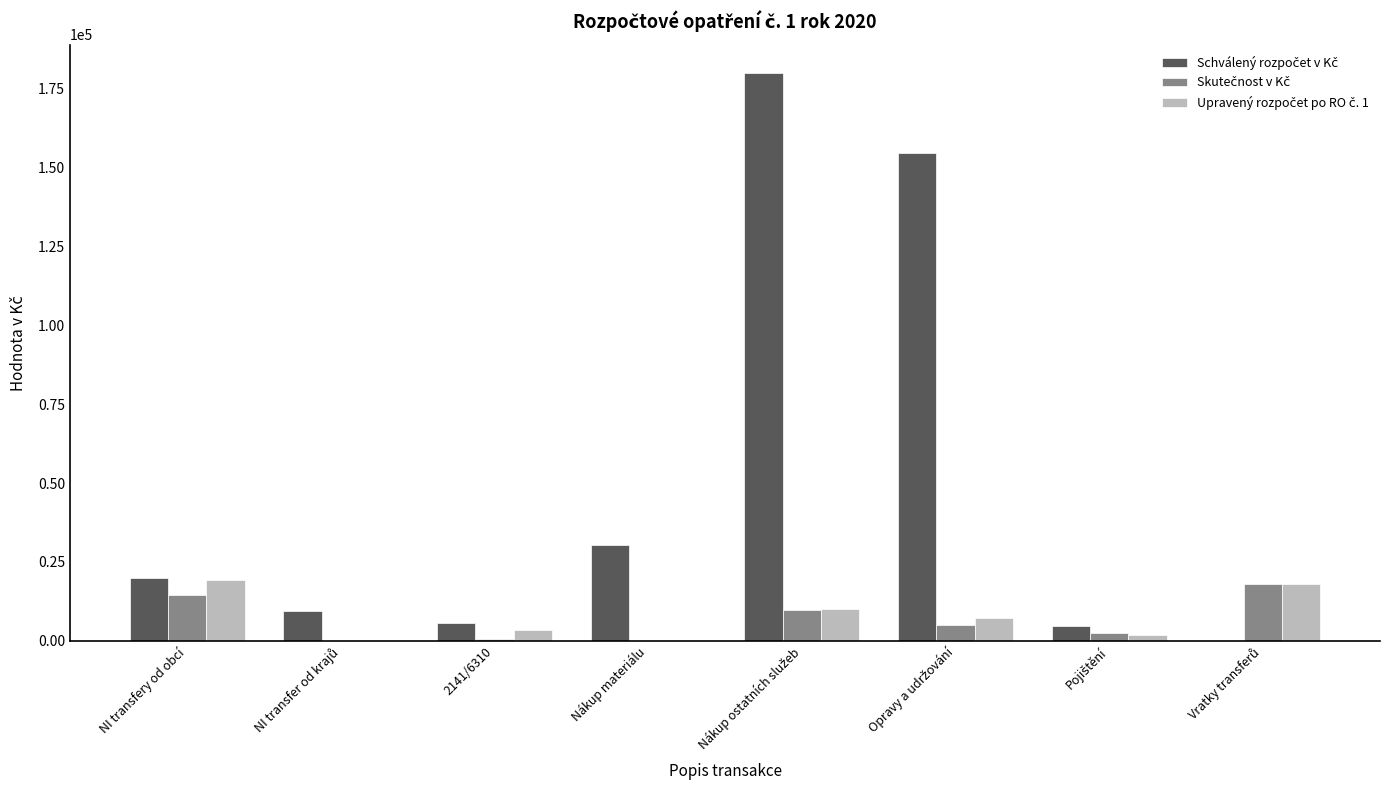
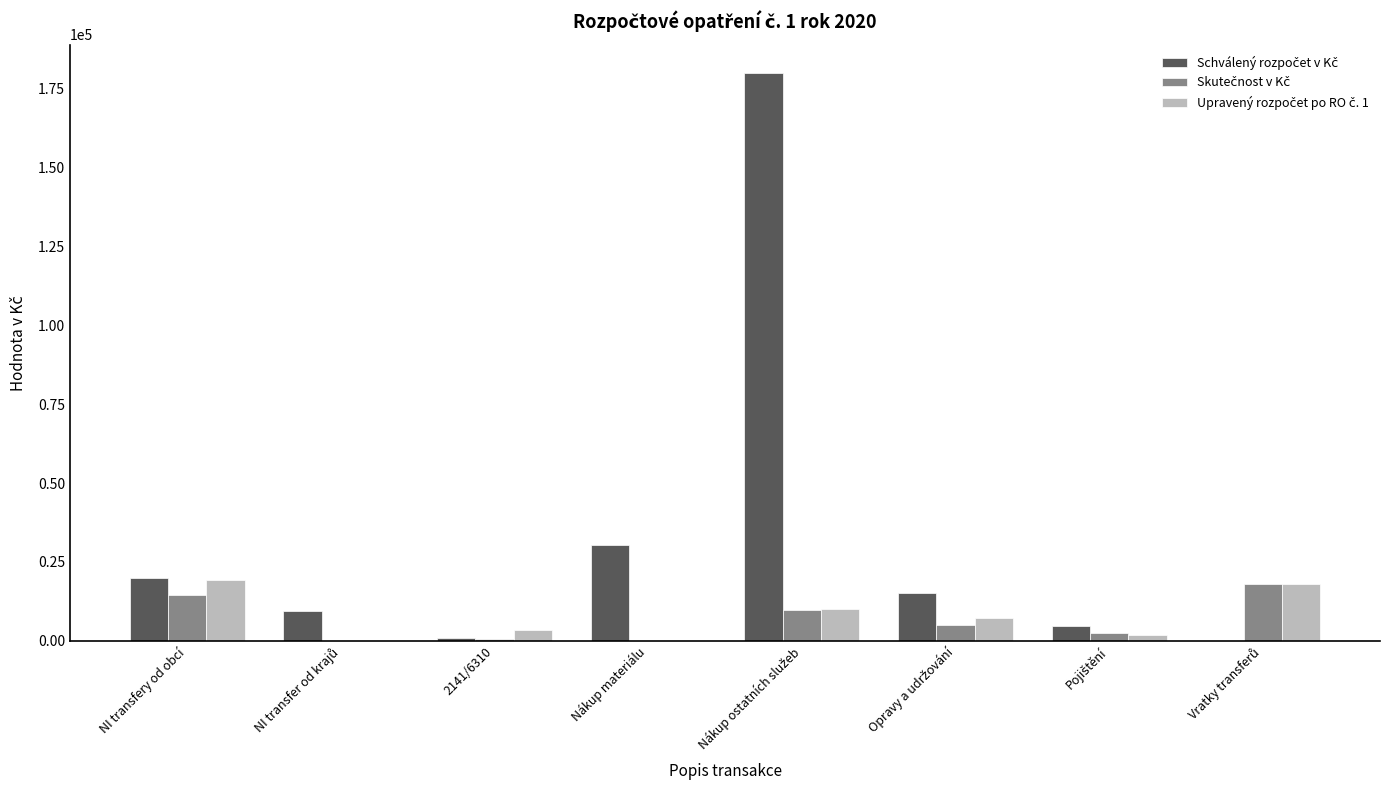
Schválený rozpočet v Kč, 2141/6310: 6000 -> 1000
Schválený rozpočet v Kč, Opravy a udržování: 155000 -> 15000
